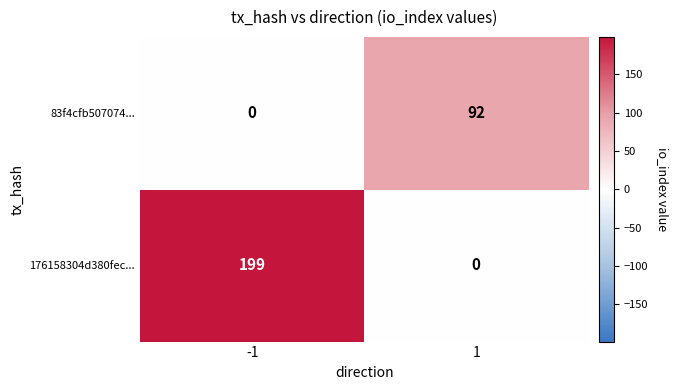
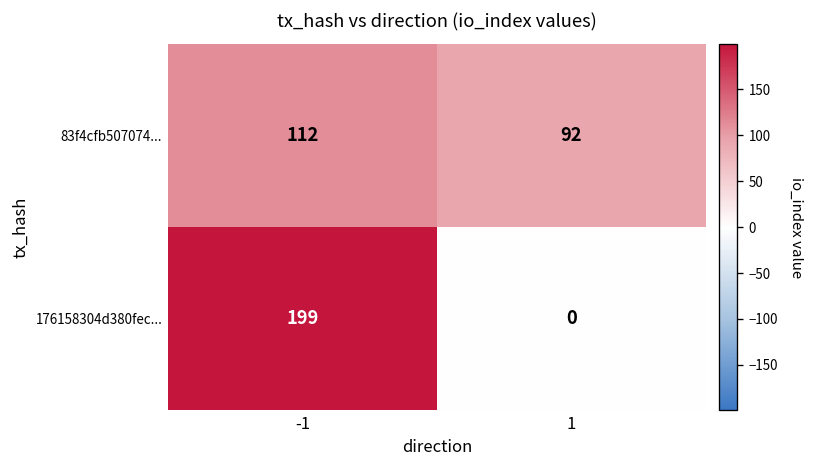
83f4cfb507074..., -1: 0 -> 112
